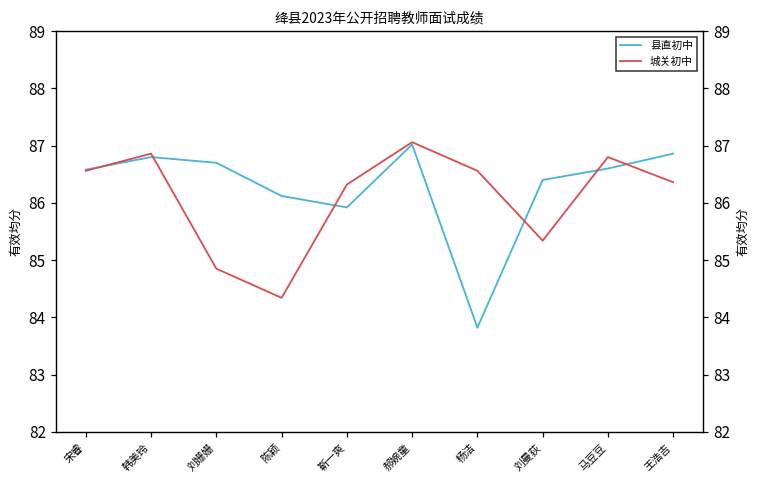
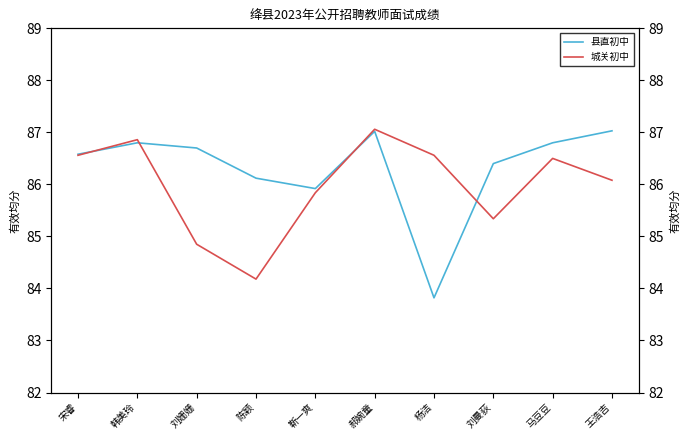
城关初中, 陈颖: 84.3 -> 84.2
城关初中, 靳一爽: 86.3 -> 85.8
县直初中, 马豆豆: 86.6 -> 86.8
城关初中, 马豆豆: 86.8 -> 86.5
县直初中, 王浩吉: 86.9 -> 87.0
城关初中, 王浩吉: 86.4 -> 86.1
